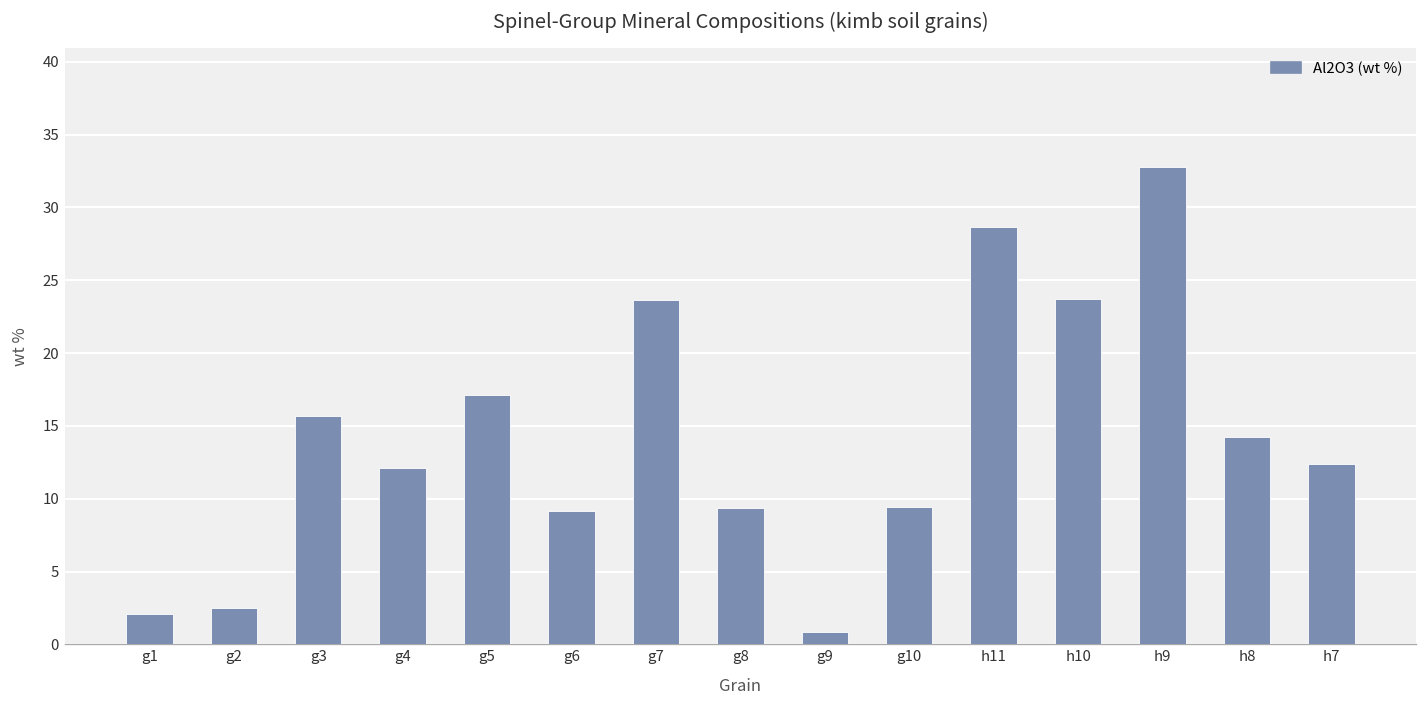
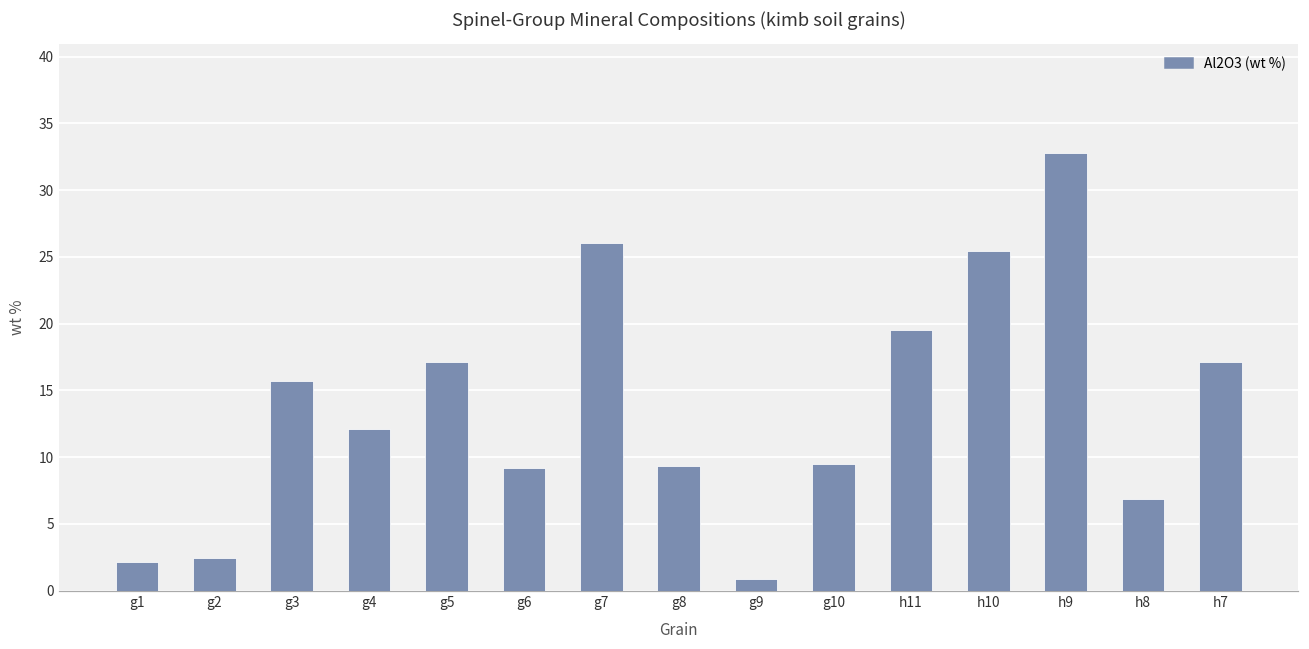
g7: 23.6 -> 26.0
h11: 28.7 -> 19.5
h10: 23.7 -> 25.4
h8: 14.2 -> 6.8
h7: 12.4 -> 17.1
